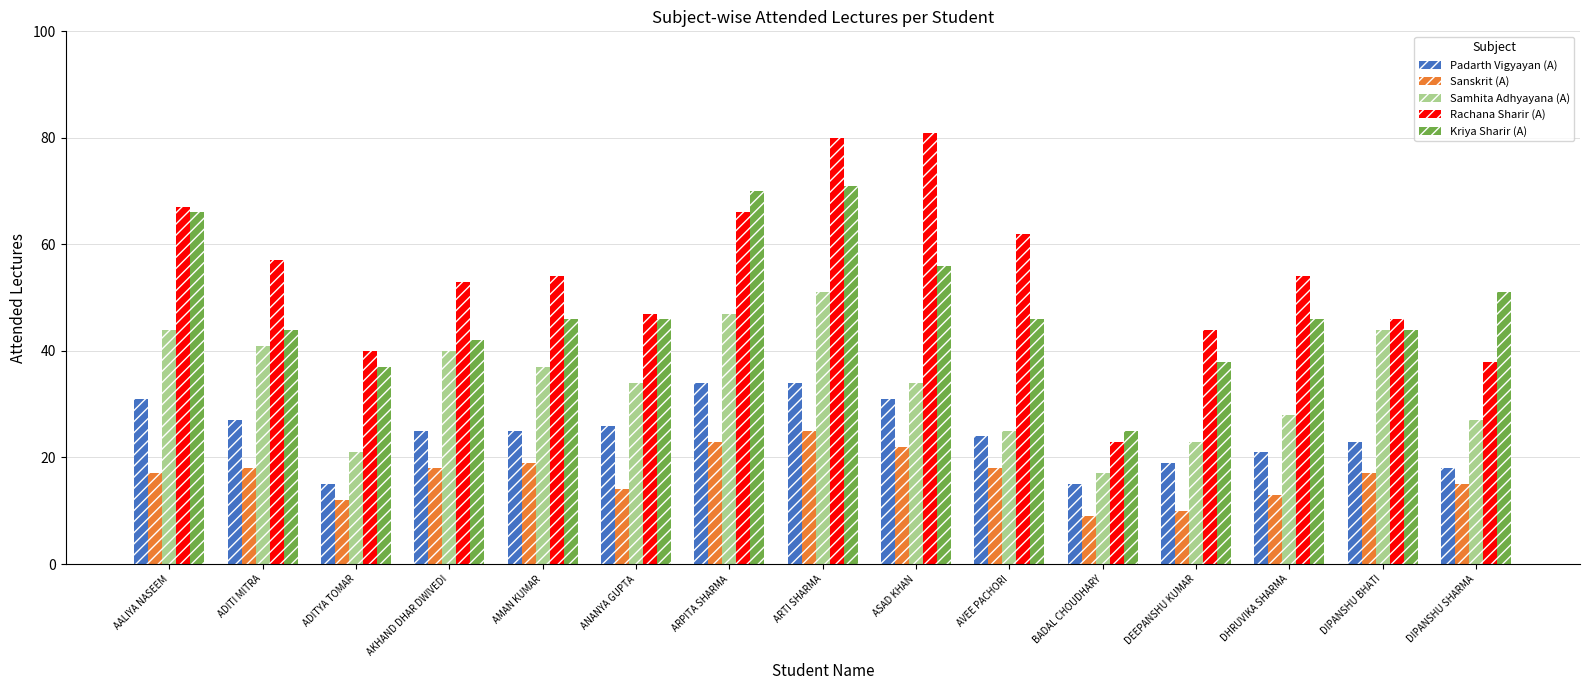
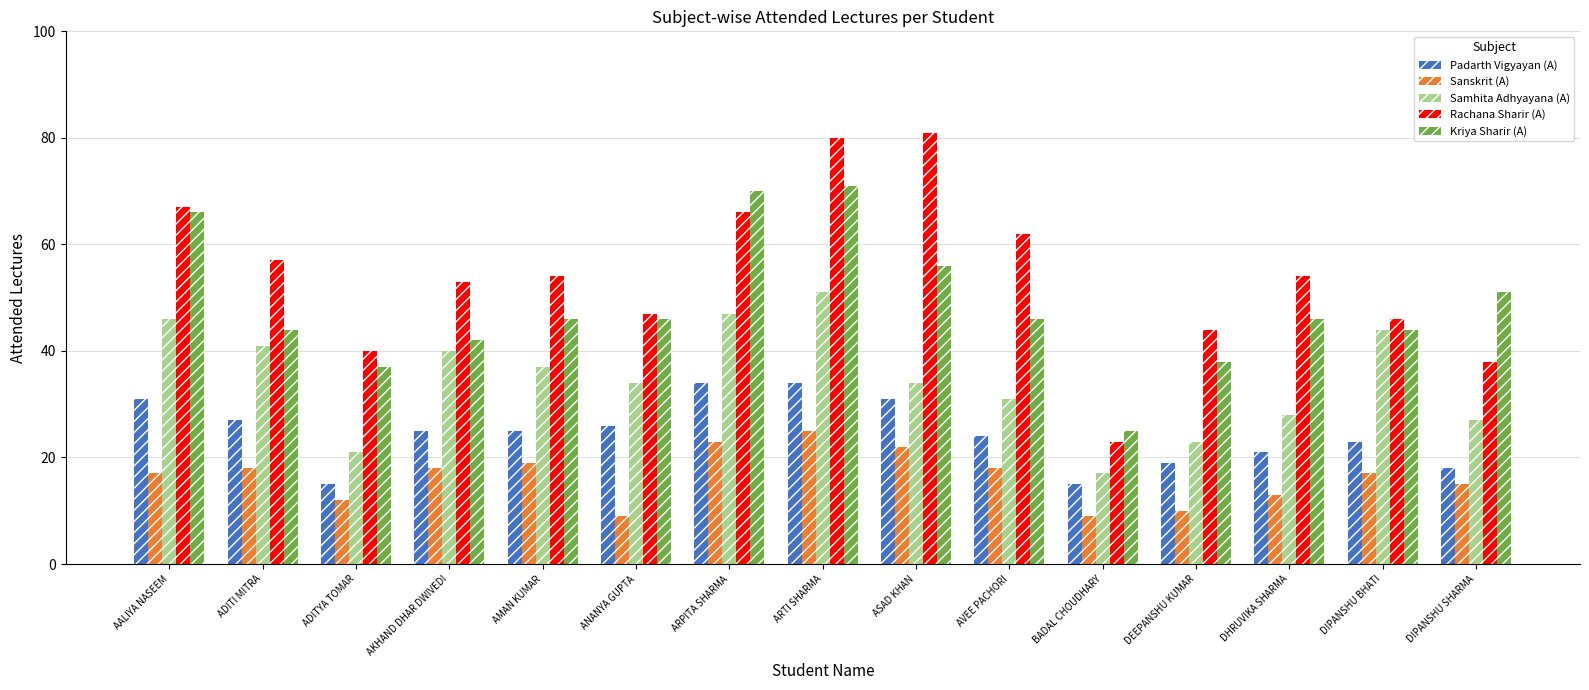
Samhita Adhyayana (A), AALIYA NASEEM: 44 -> 46
Sanskrit (A), ANANYA GUPTA: 14 -> 9
Samhita Adhyayana (A), AVEE PACHORI: 25 -> 31
